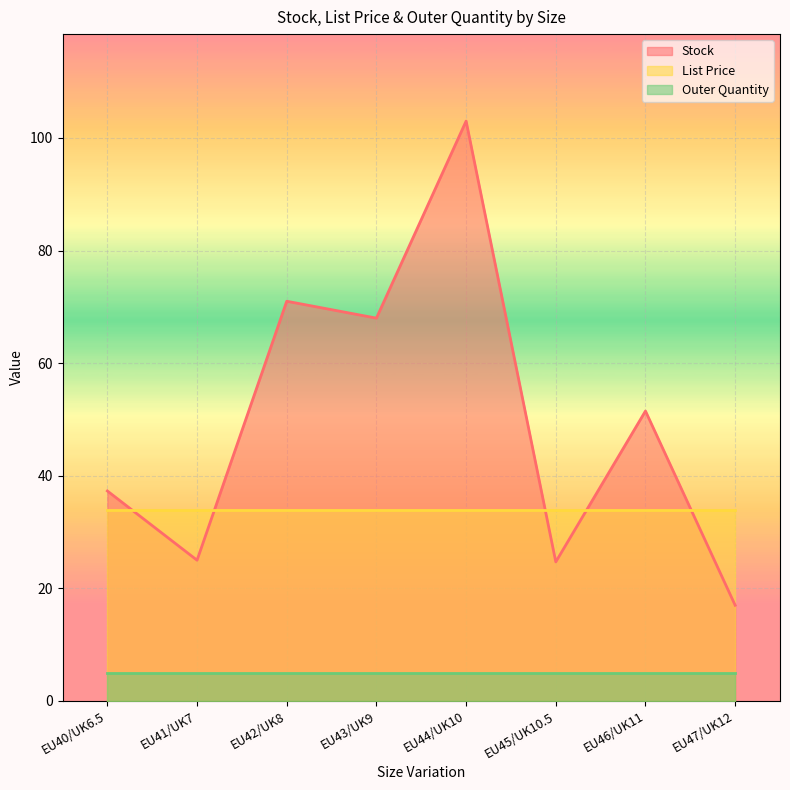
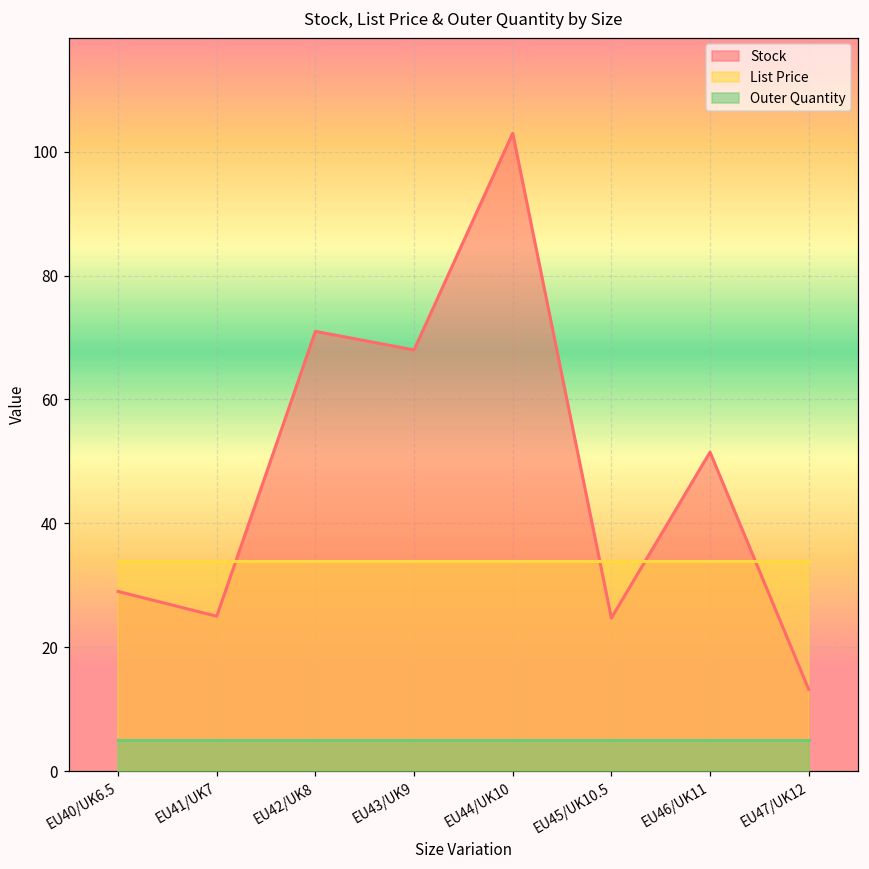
Stock, EU40/UK6.5: 37 -> 29
Stock, EU47/UK12: 17 -> 13
